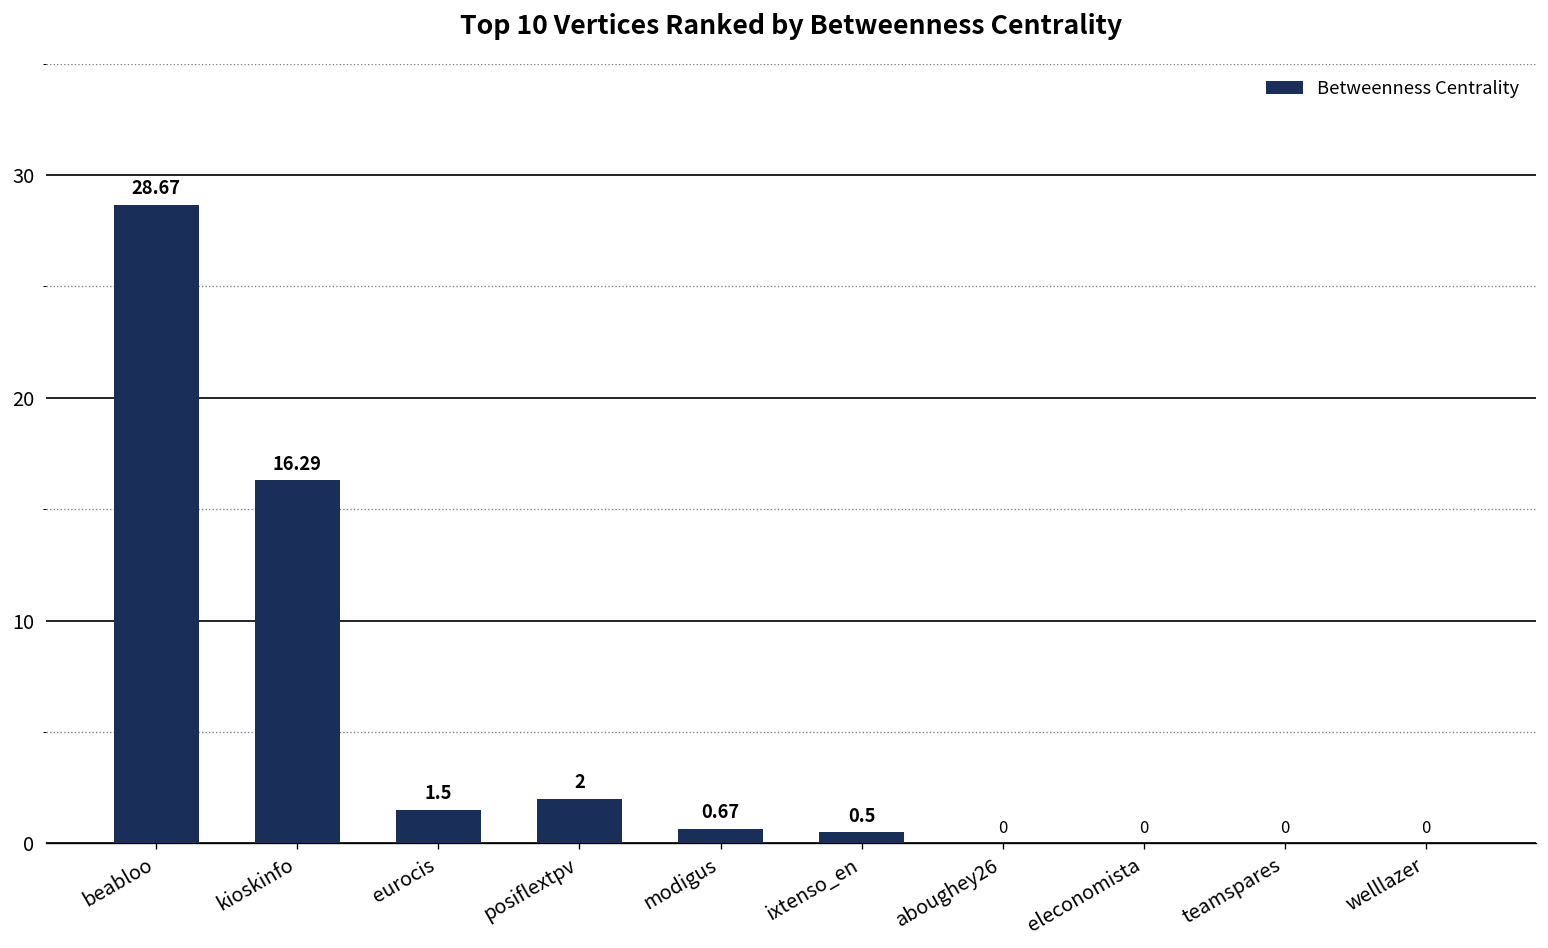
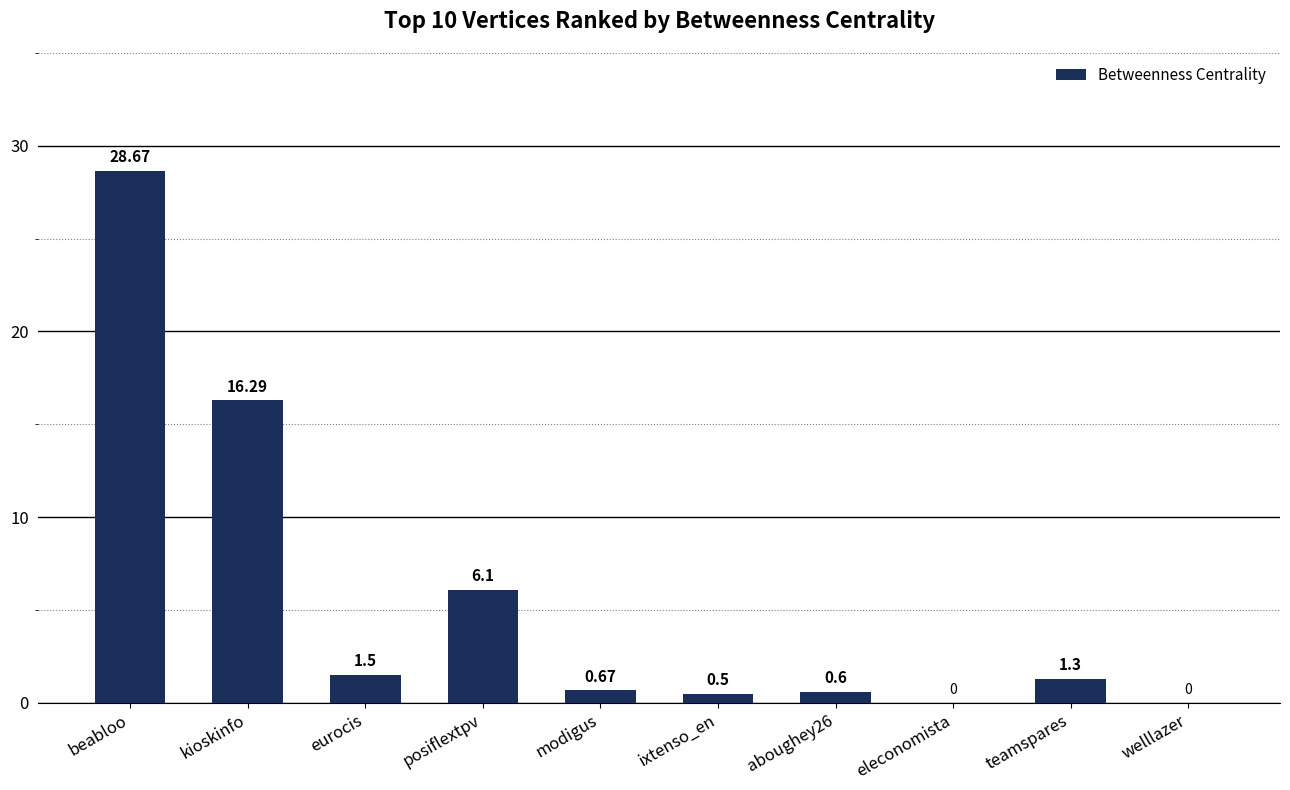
posiflextpv: 2 -> 6.1
aboughey26: 0 -> 0.6
teamspares: 0 -> 1.3
